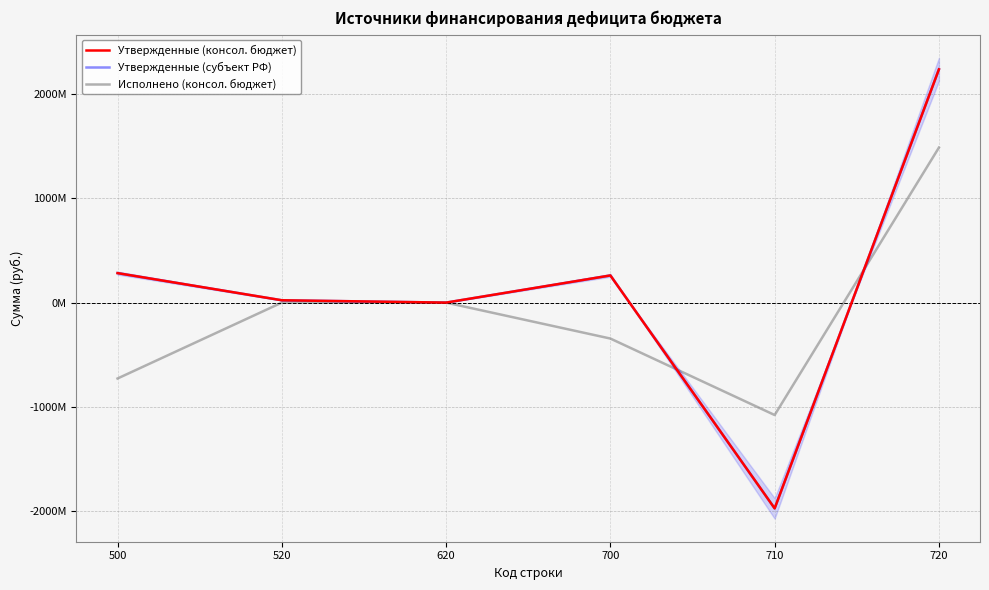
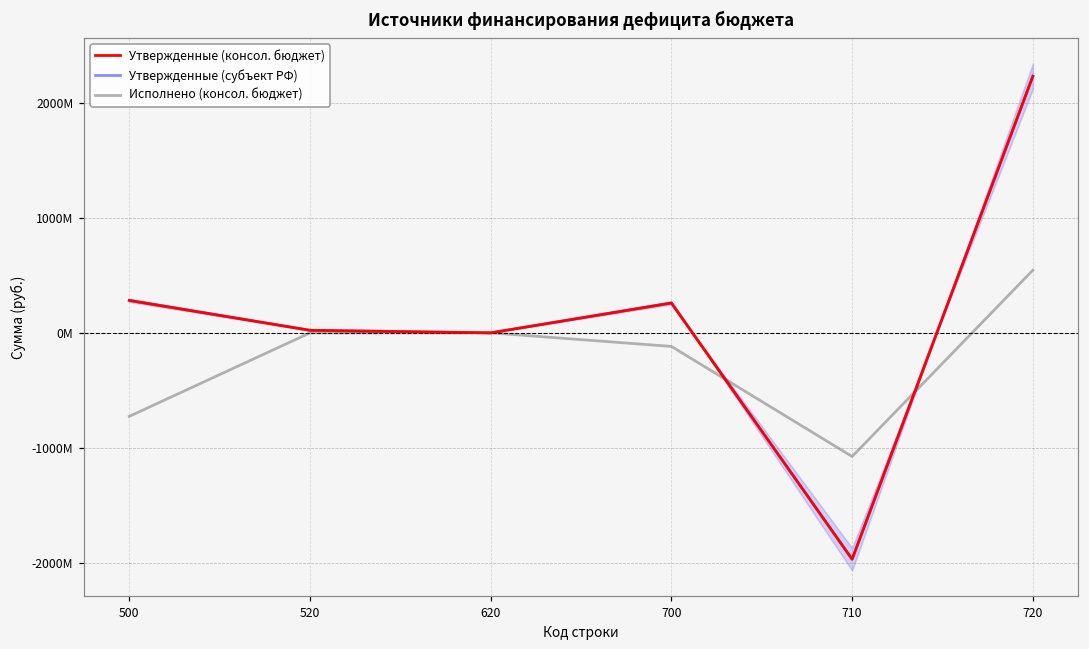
Исполнено (консол. бюджет), 700: -340000000 -> -120000000
Исполнено (консол. бюджет), 720: 1480000000 -> 550000000
